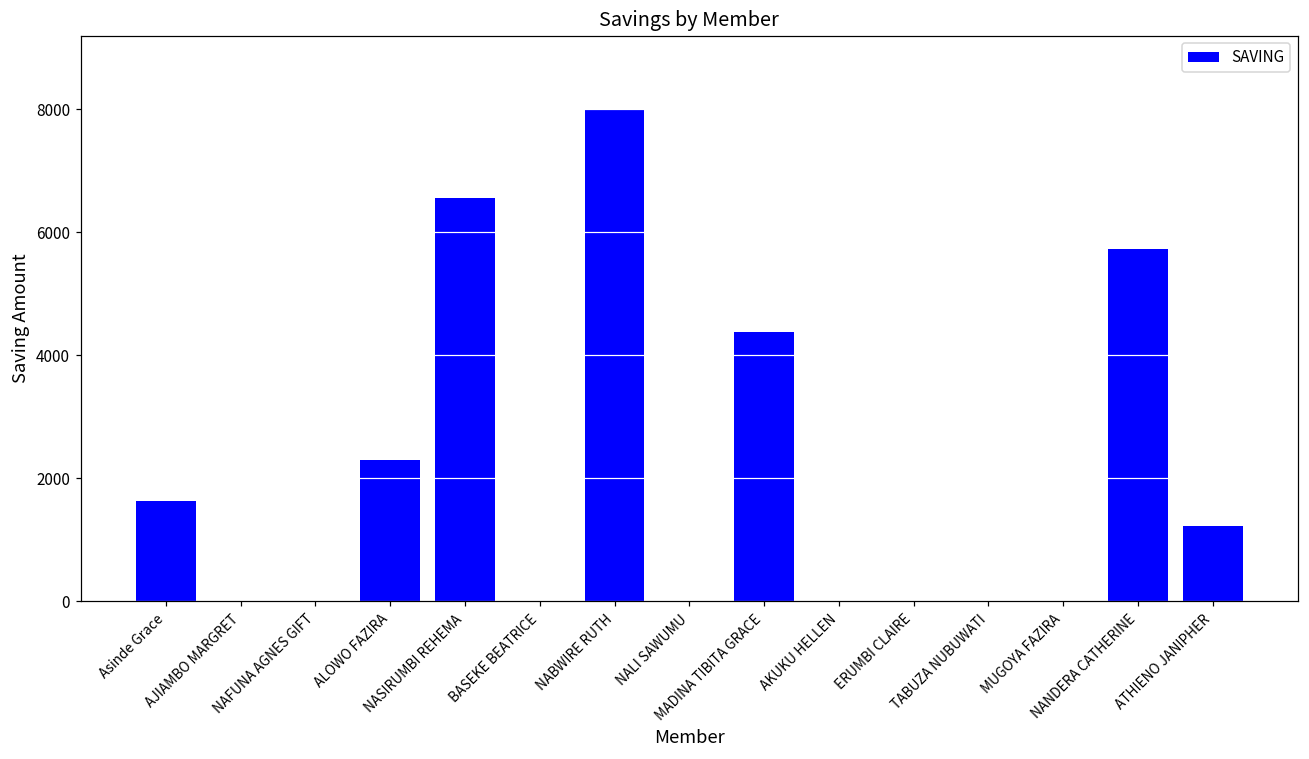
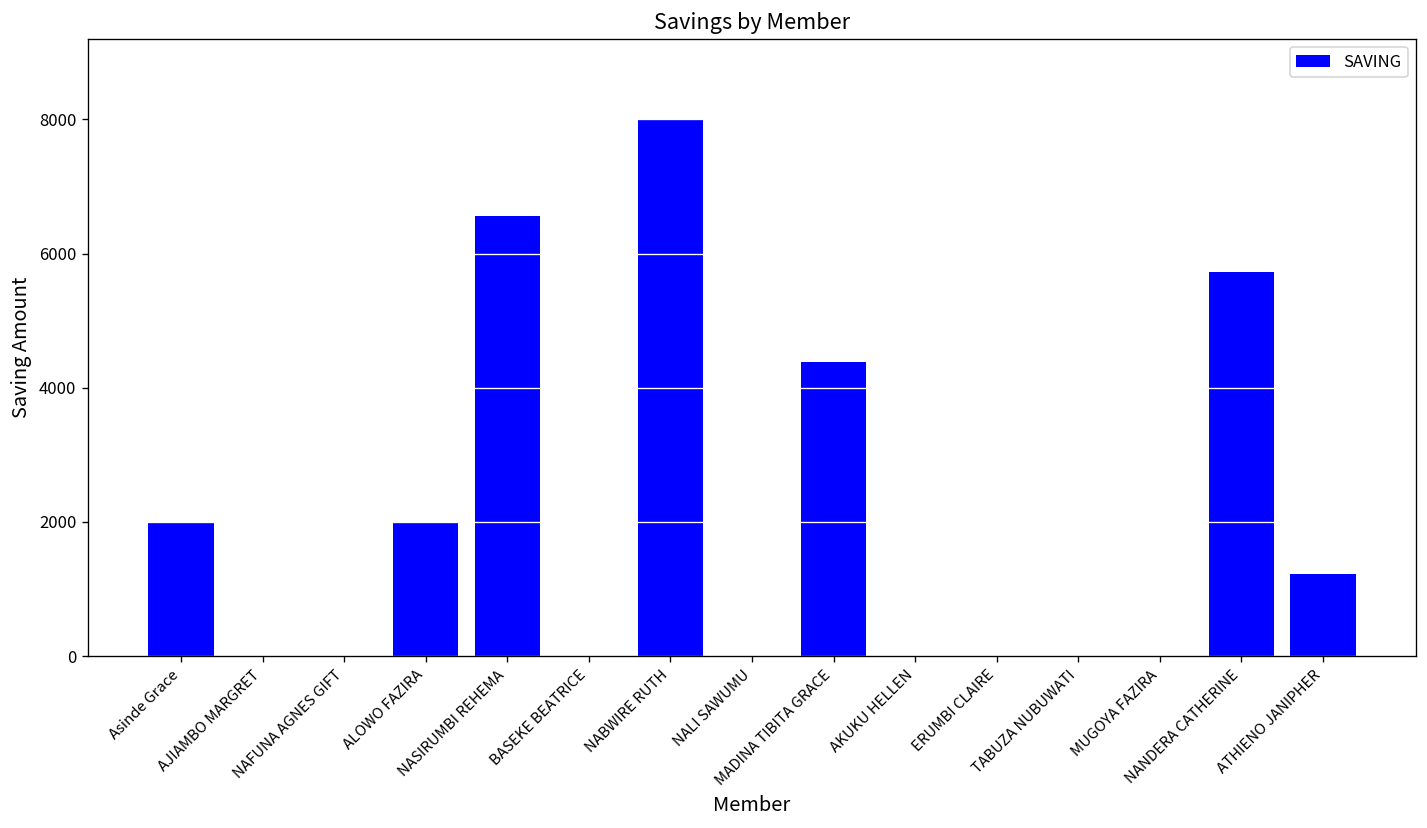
Asinde Grace: 1600 -> 2000
ALOWO FAZIRA: 2300 -> 2000
